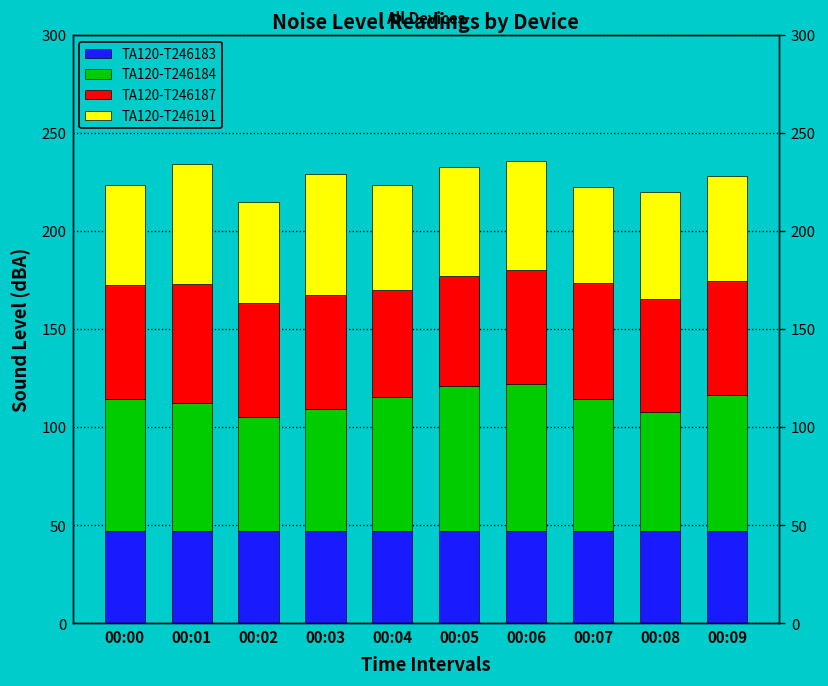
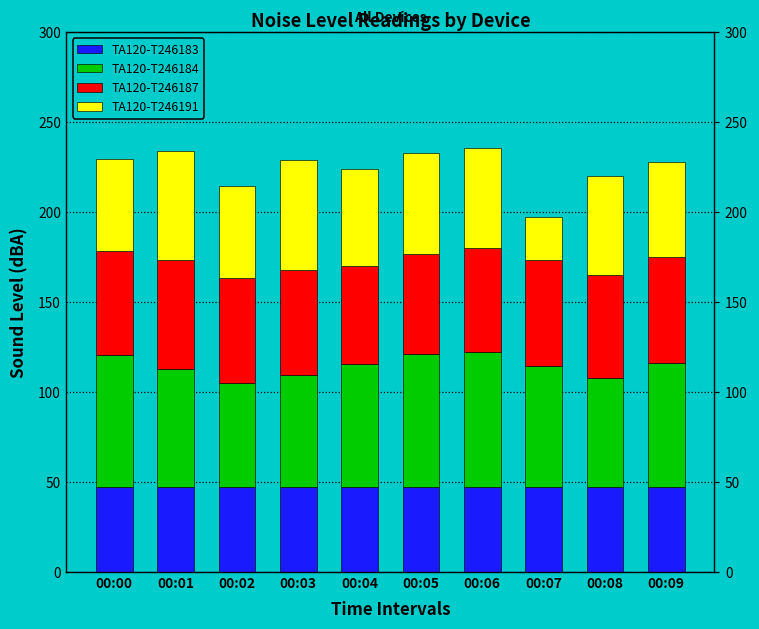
TA120-T246184, 00:00: 67 -> 73
TA120-T246191, 00:07: 49 -> 24
